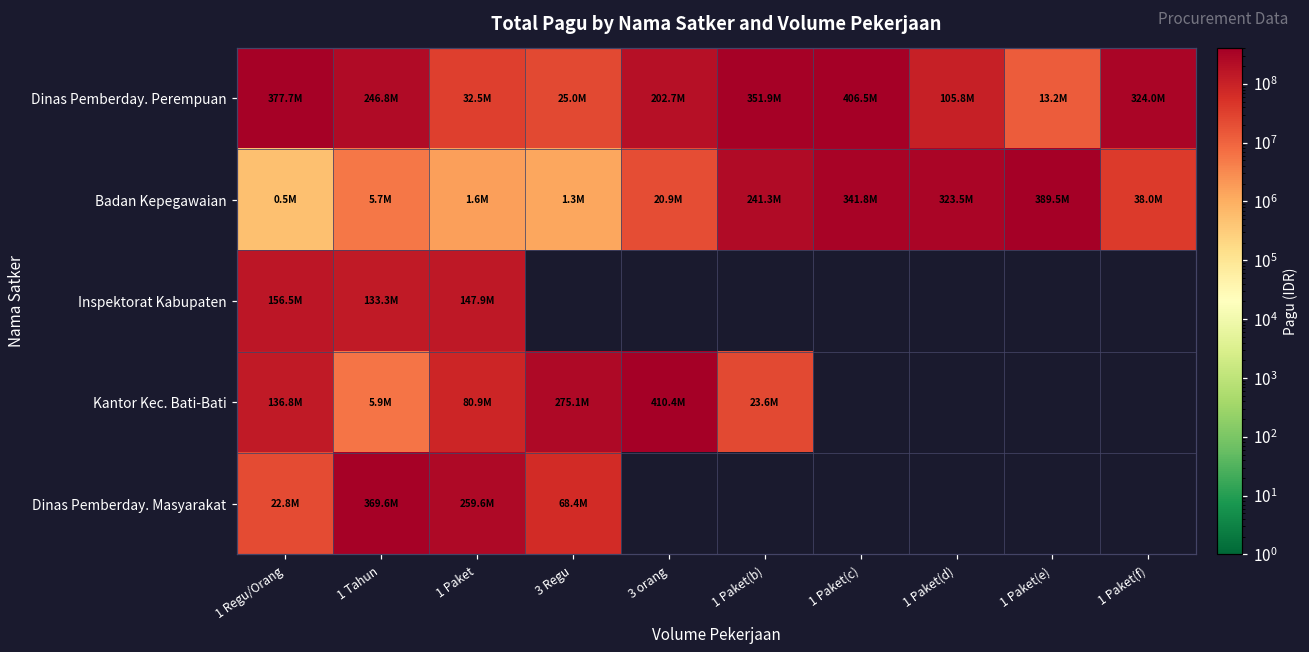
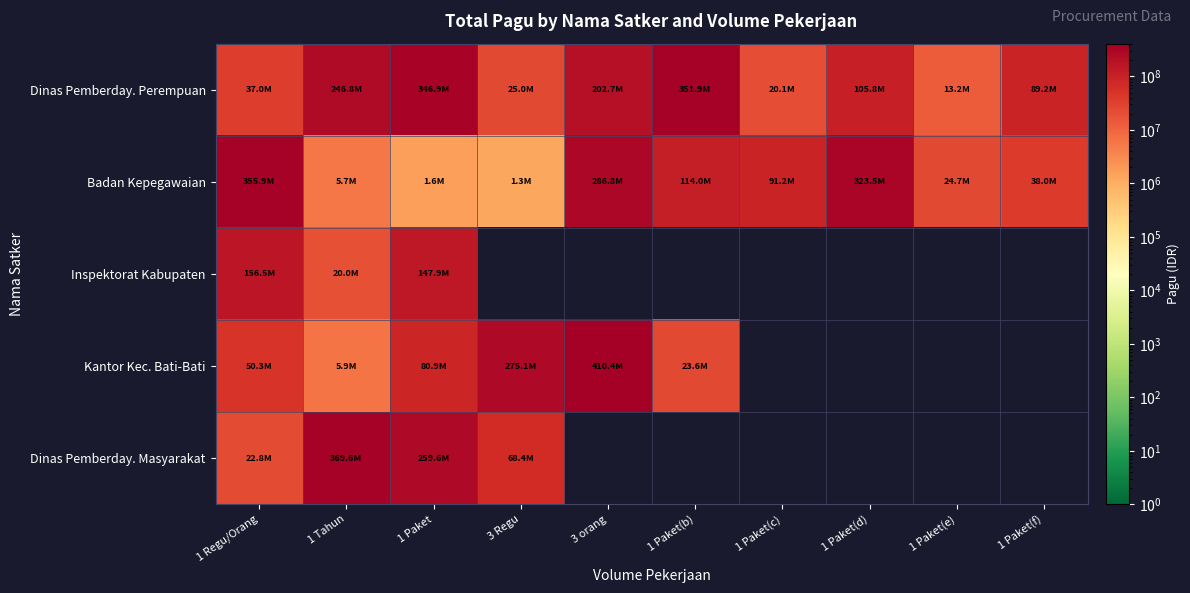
Dinas Pemberday. Perempuan, 1 Regu/Orang: 377.7M -> 37.0M
Dinas Pemberday. Perempuan, 1 Paket: 32.5M -> 346.9M
Dinas Pemberday. Perempuan, 1 Paket(c): 406.5M -> 20.1M
Dinas Pemberday. Perempuan, 1 Paket(f): 324.0M -> 89.2M
Badan Kepegawaian, 1 Regu/Orang: 0.5M -> 355.9M
Badan Kepegawaian, 3 orang: 20.9M -> 286.8M
Badan Kepegawaian, 1 Paket(b): 241.3M -> 114.0M
Badan Kepegawaian, 1 Paket(c): 341.8M -> 91.2M
Badan Kepegawaian, 1 Paket(e): 389.5M -> 24.7M
Inspektorat Kabupaten, 1 Tahun: 133.3M -> 20.0M
Kantor Kec. Bati-Bati, 1 Regu/Orang: 136.8M -> 50.3M
